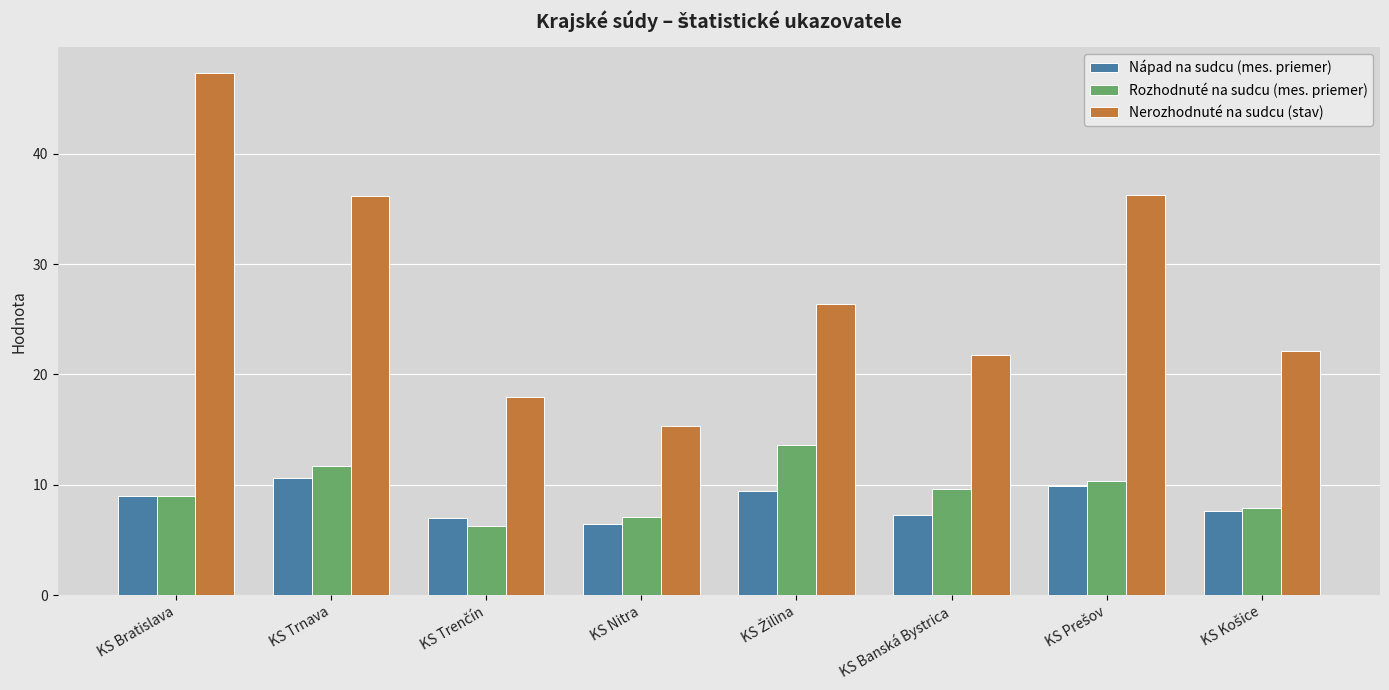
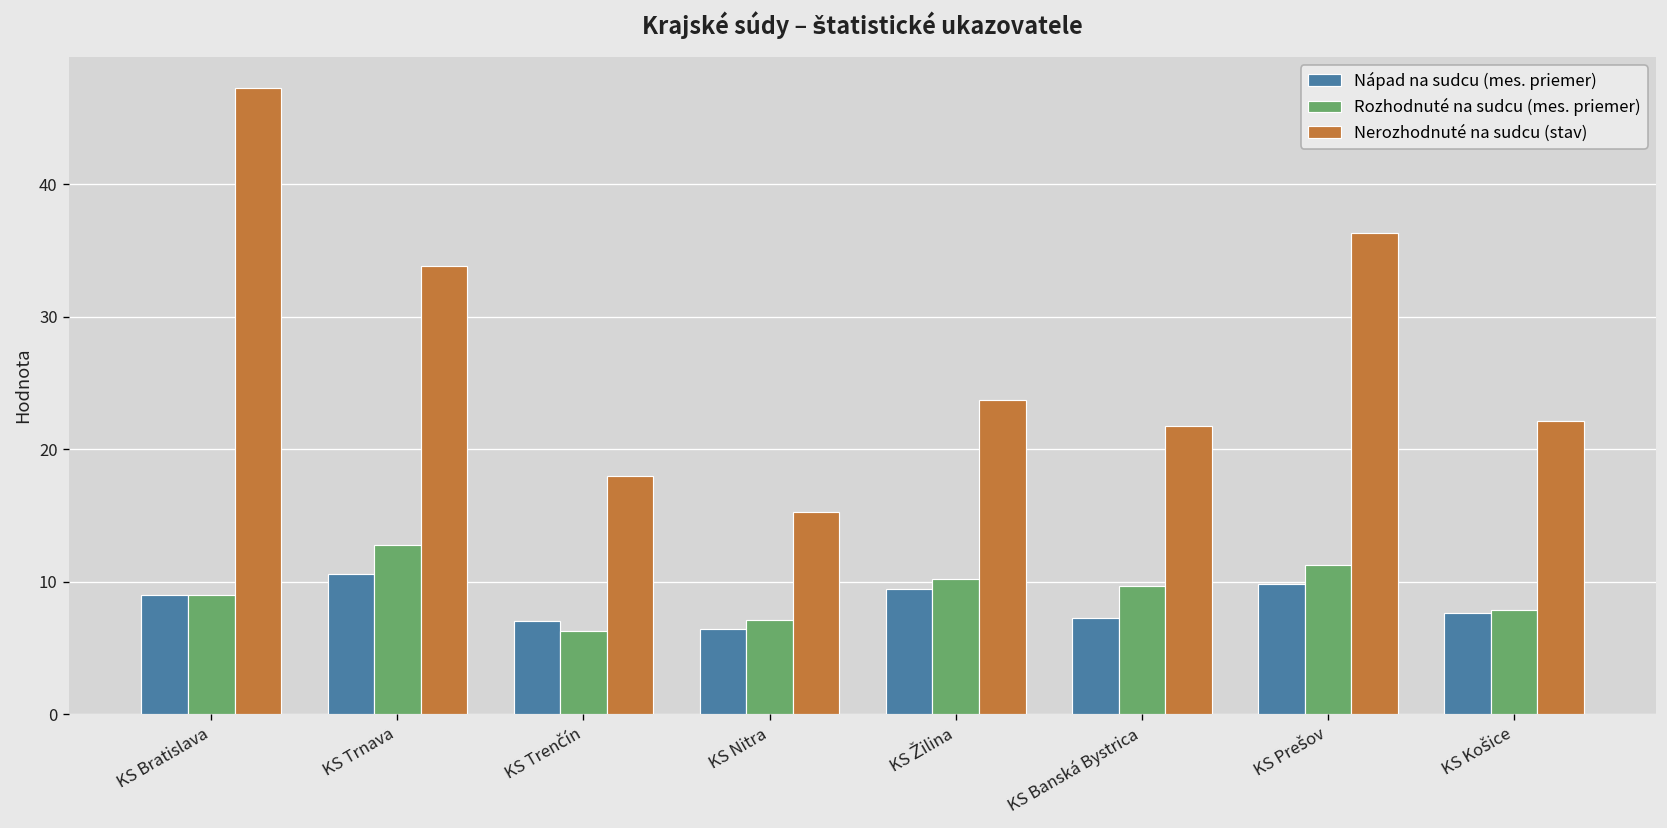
Rozhodnuté na sudcu (mes. priemer), KS Trnava: 11.7 -> 12.8
Nerozhodnuté na sudcu (stav), KS Trnava: 36.2 -> 33.8
Rozhodnuté na sudcu (mes. priemer), KS Žilina: 13.6 -> 10.2
Nerozhodnuté na sudcu (stav), KS Žilina: 26.4 -> 23.7
Rozhodnuté na sudcu (mes. priemer), KS Prešov: 10.3 -> 11.3
